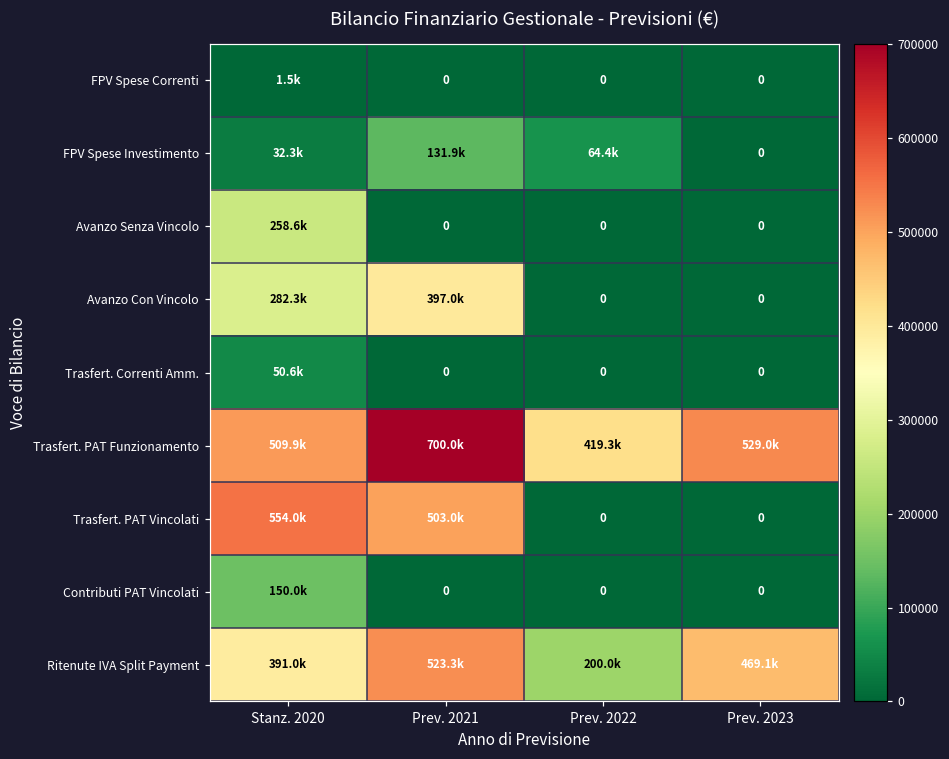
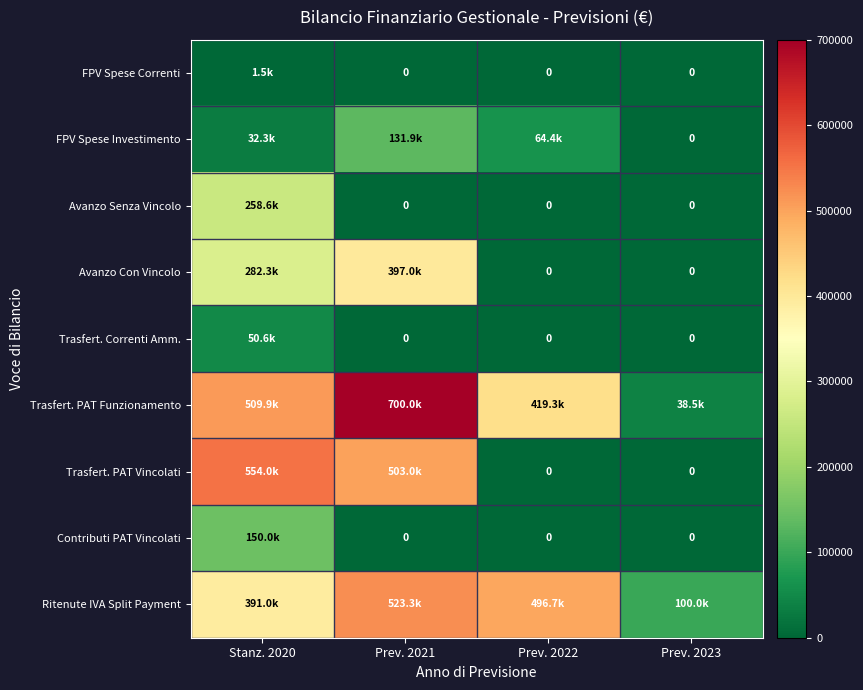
Trasfert. PAT Funzionamento, Prev. 2023: 529.0k -> 38.5k
Ritenute IVA Split Payment, Prev. 2022: 200.0k -> 496.7k
Ritenute IVA Split Payment, Prev. 2023: 469.1k -> 100.0k
